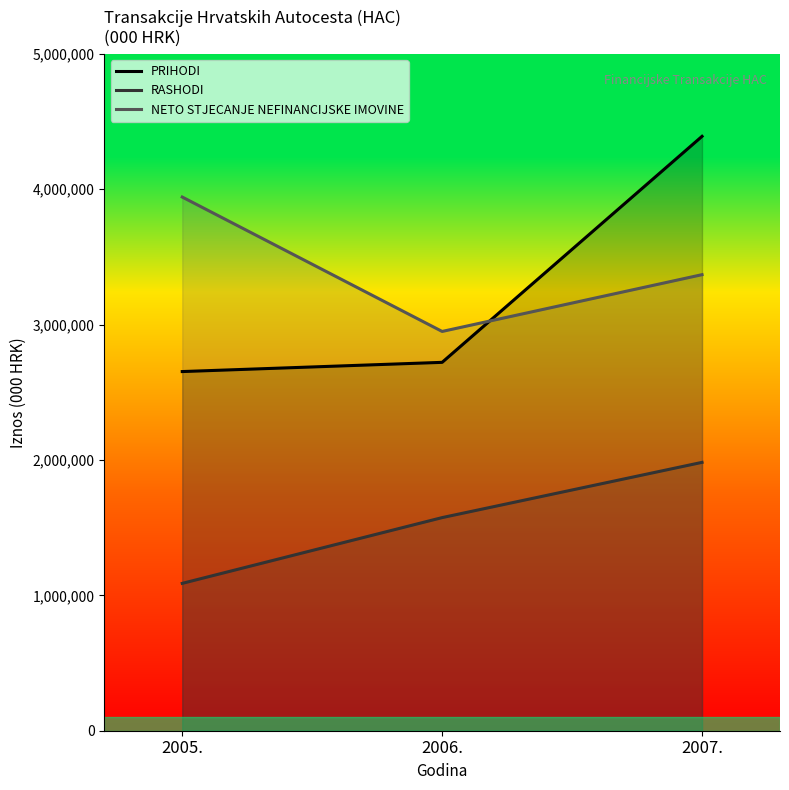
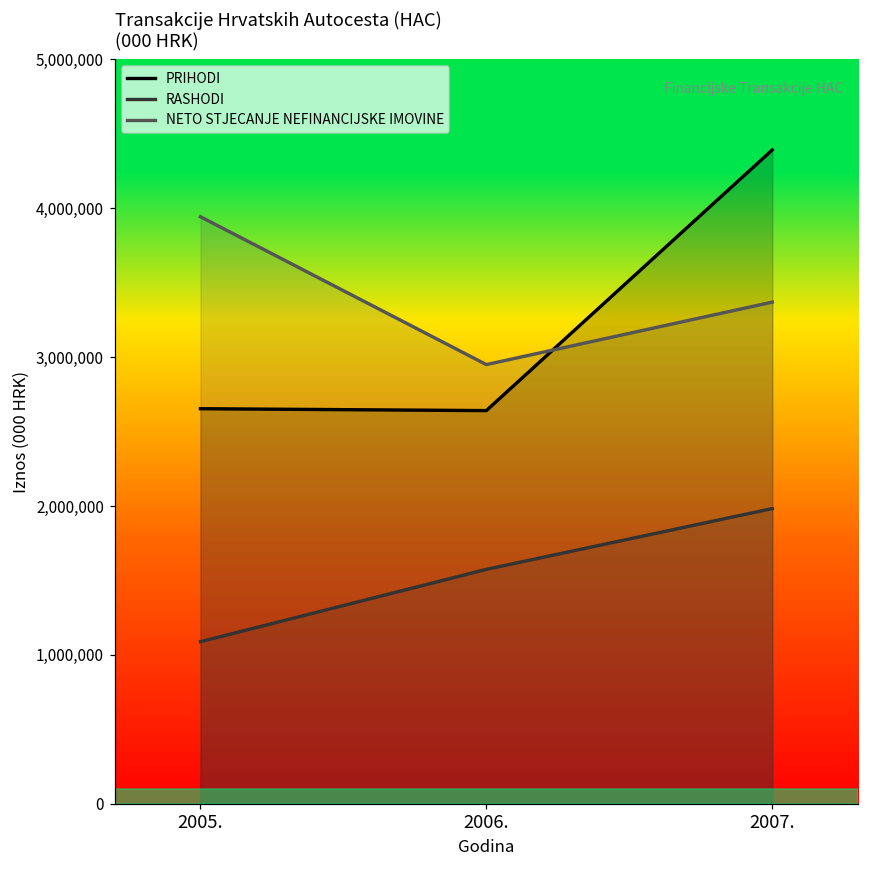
PRIHODI, 2006.: 2,720,000 -> 2,640,000
